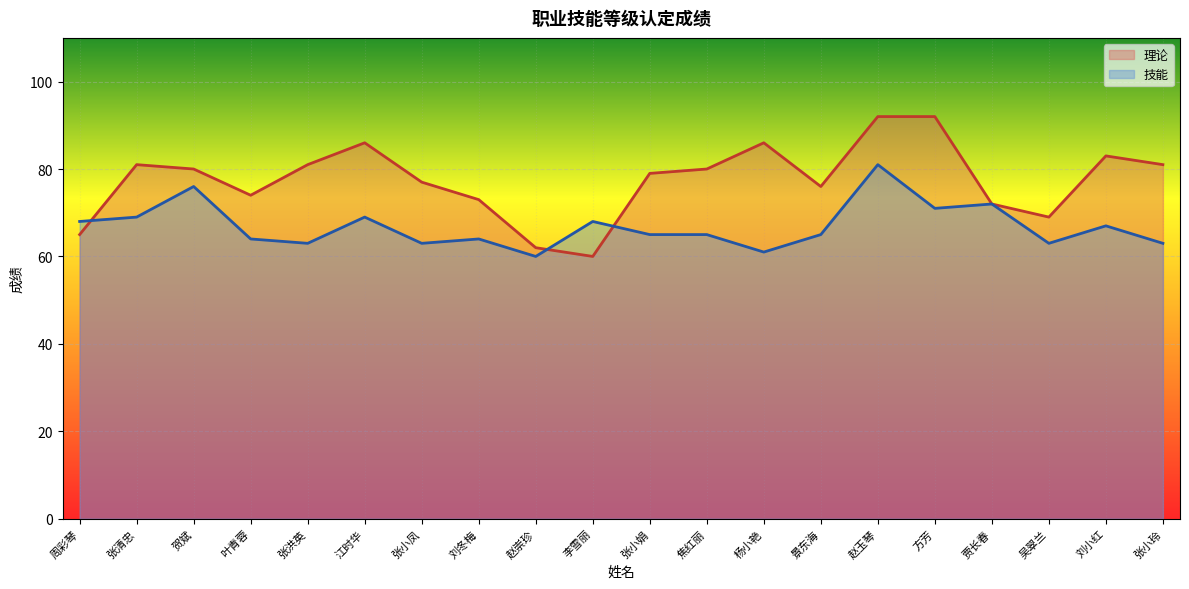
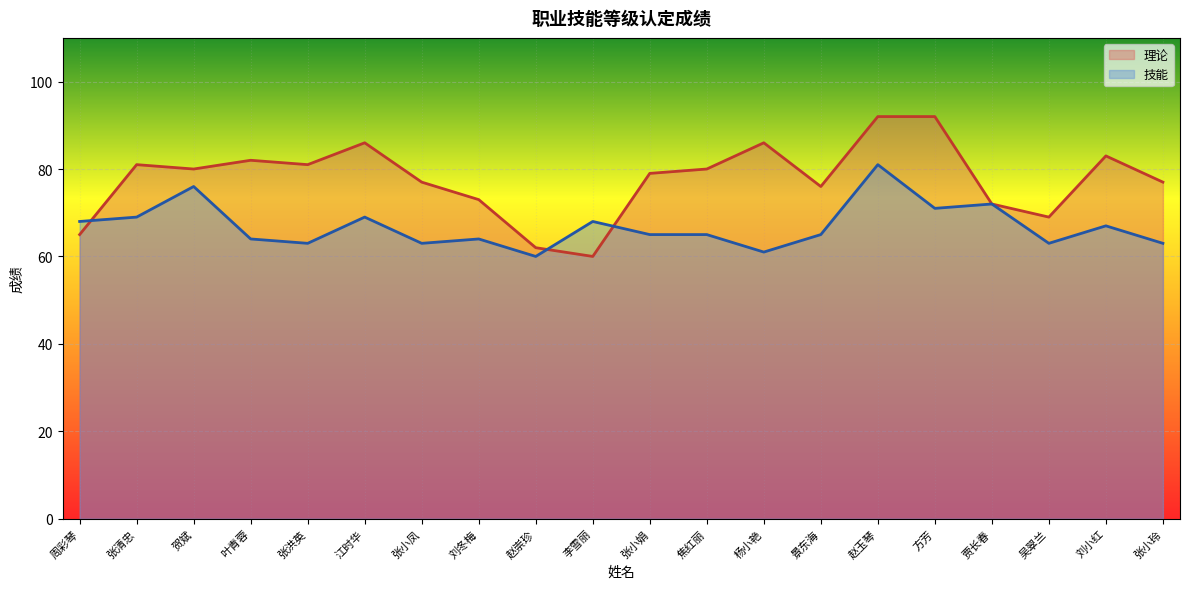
理论, 叶青蓉: 74 -> 82
理论, 张小玲: 81 -> 77
